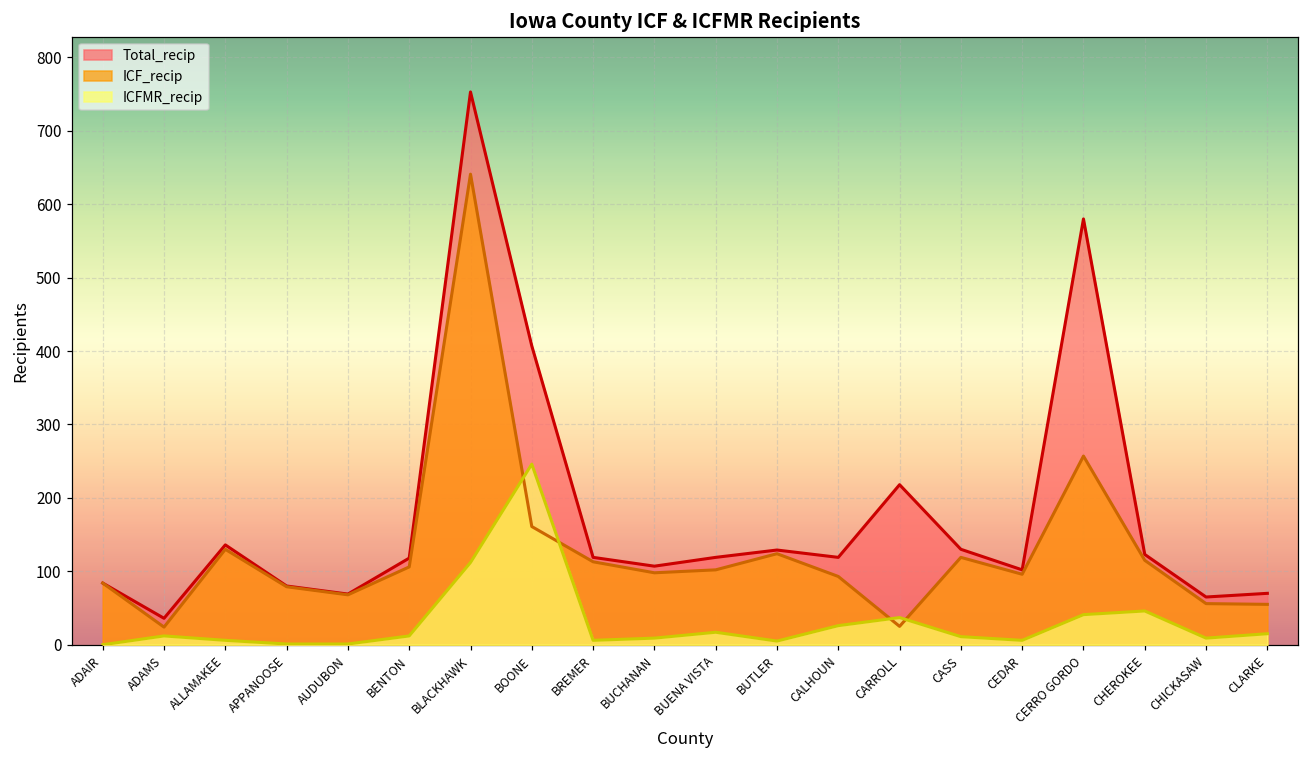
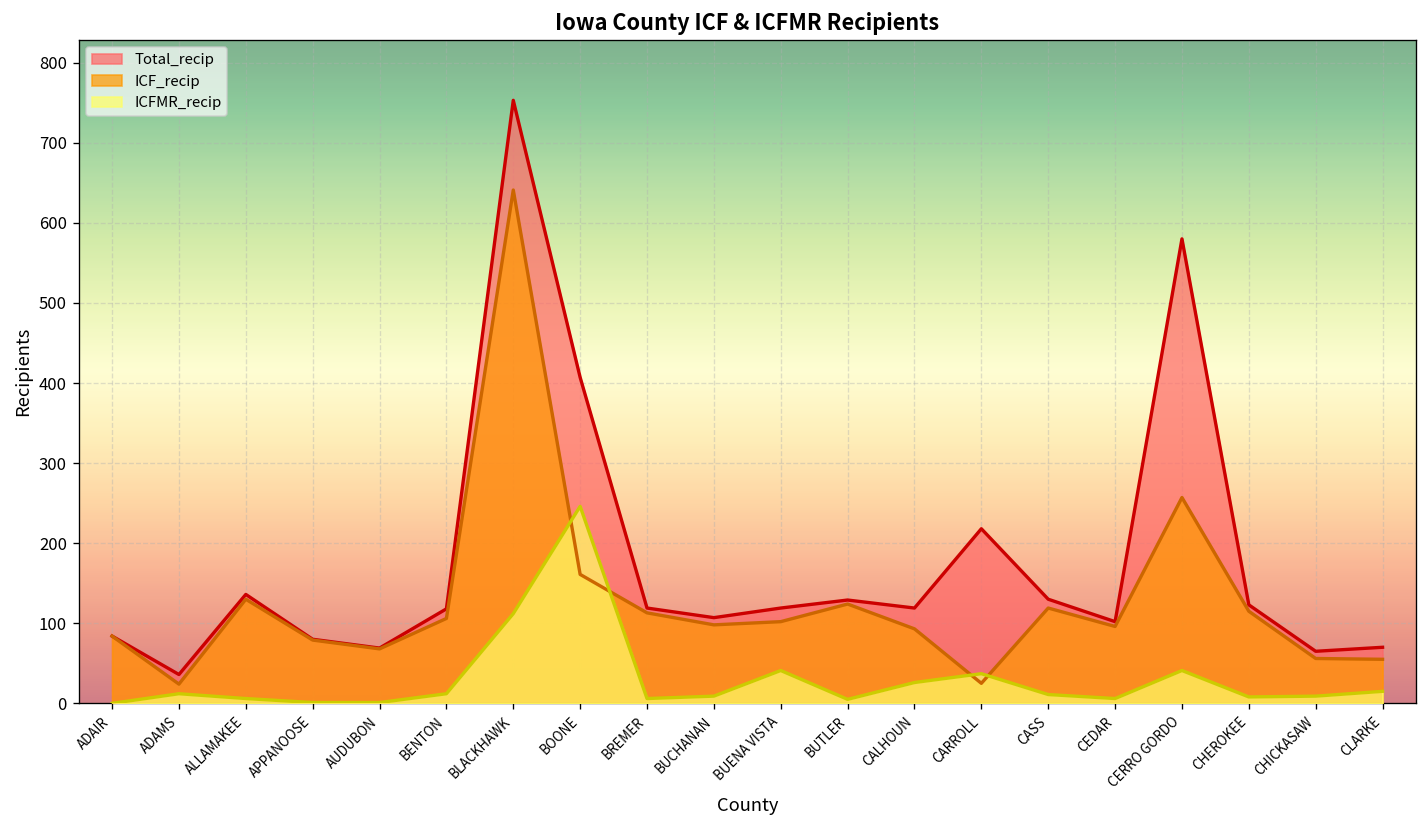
ICFMR_recip, BUENA VISTA: 20 -> 40
ICFMR_recip, CHEROKEE: 50 -> 10
